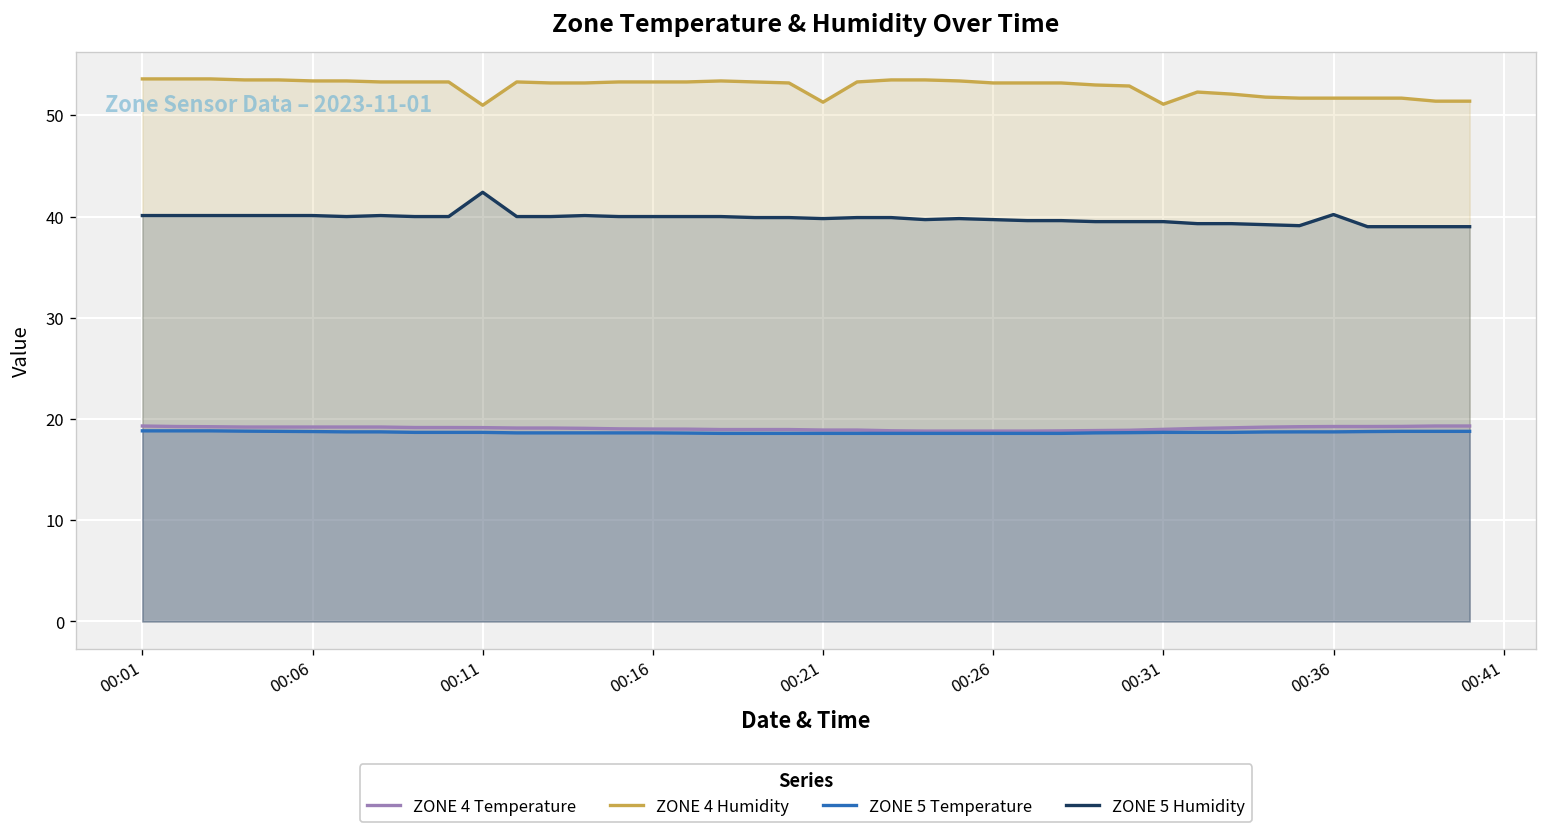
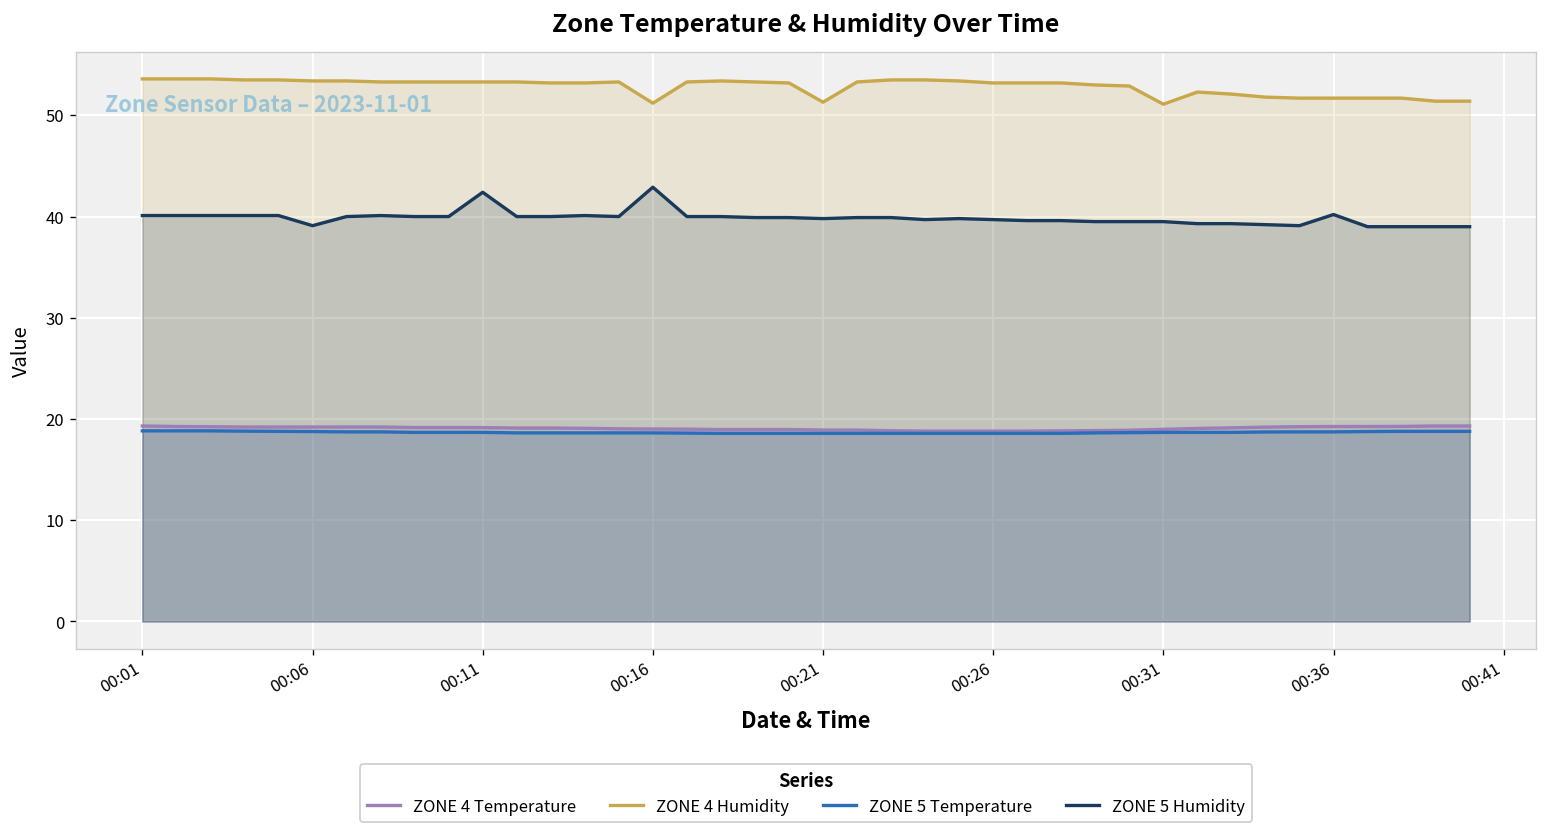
ZONE 5 Humidity, 00:06: 40 -> 39
ZONE 4 Humidity, 00:11: 51 -> 53
ZONE 4 Humidity, 00:16: 53 -> 51
ZONE 5 Humidity, 00:16: 40 -> 43
